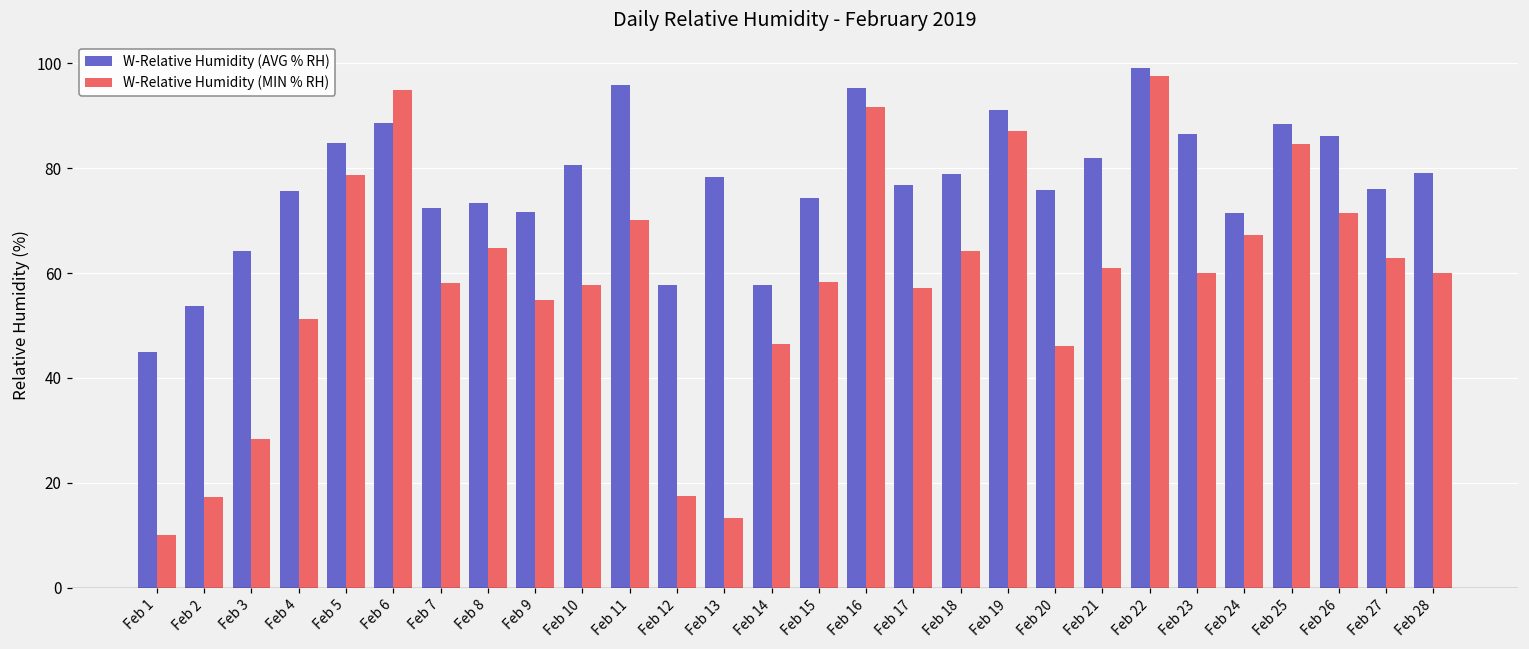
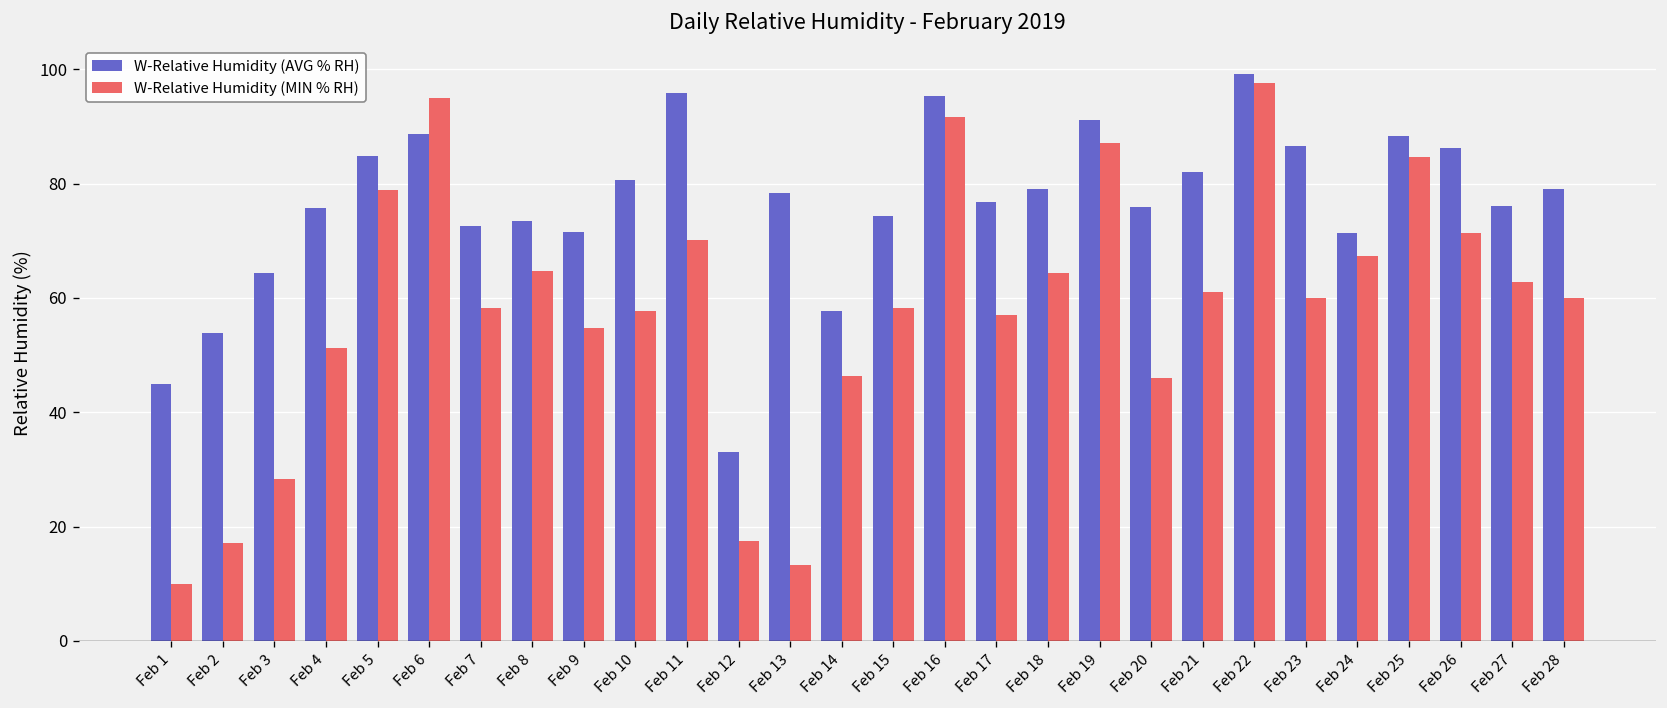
W-Relative Humidity (AVG % RH), Feb 12: 58 -> 33
